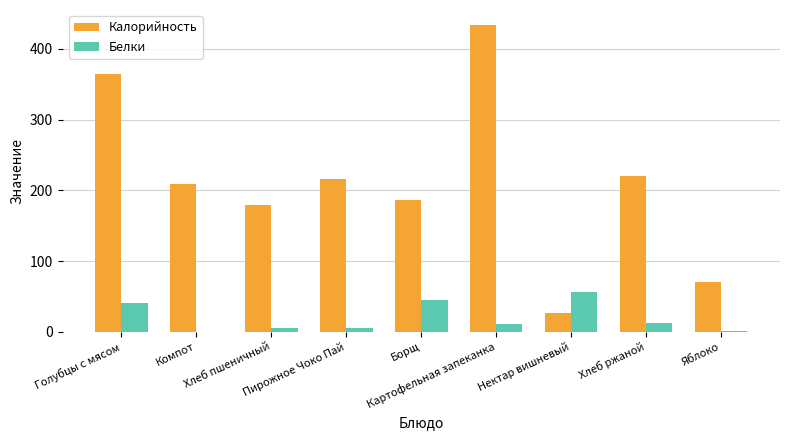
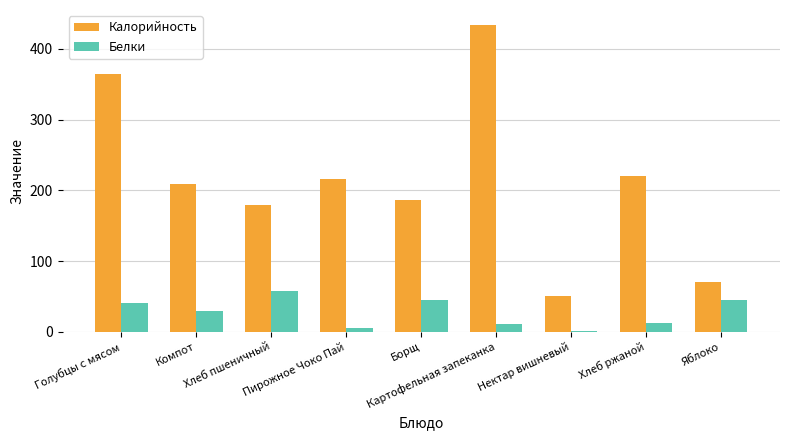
Белки, Компот: 0 -> 30
Белки, Хлеб пшеничный: 10 -> 60
Калорийность, Нектар вишневый: 30 -> 50
Белки, Нектар вишневый: 60 -> 0
Белки, Яблоко: 0 -> 40
